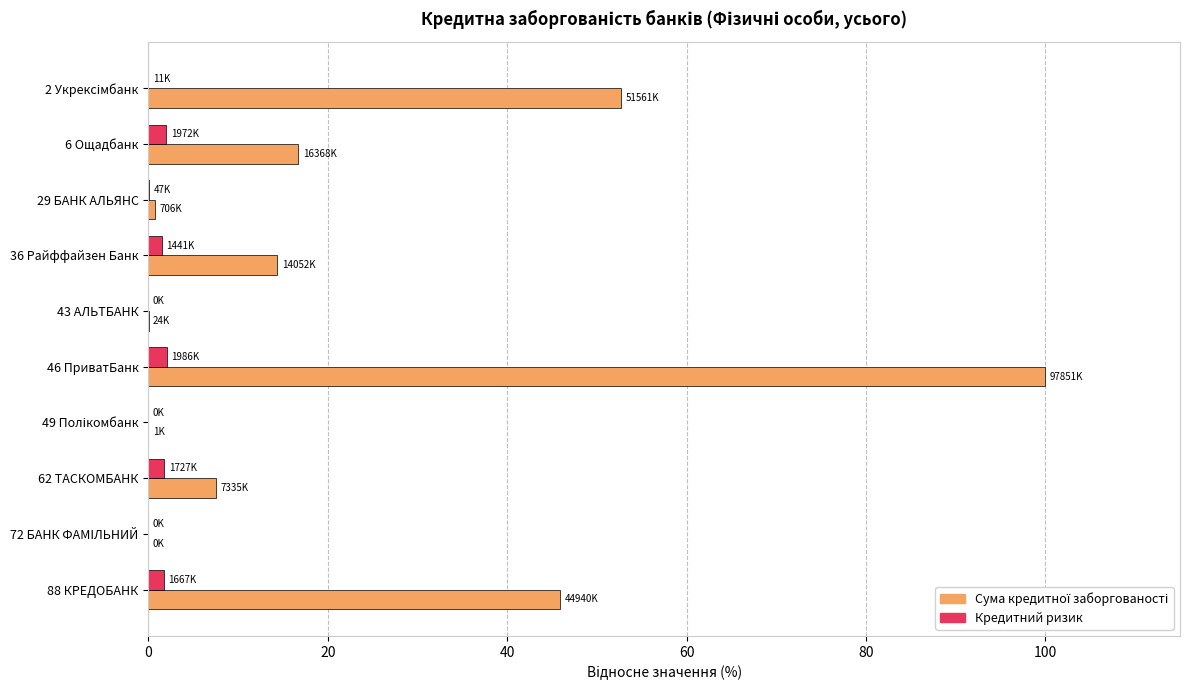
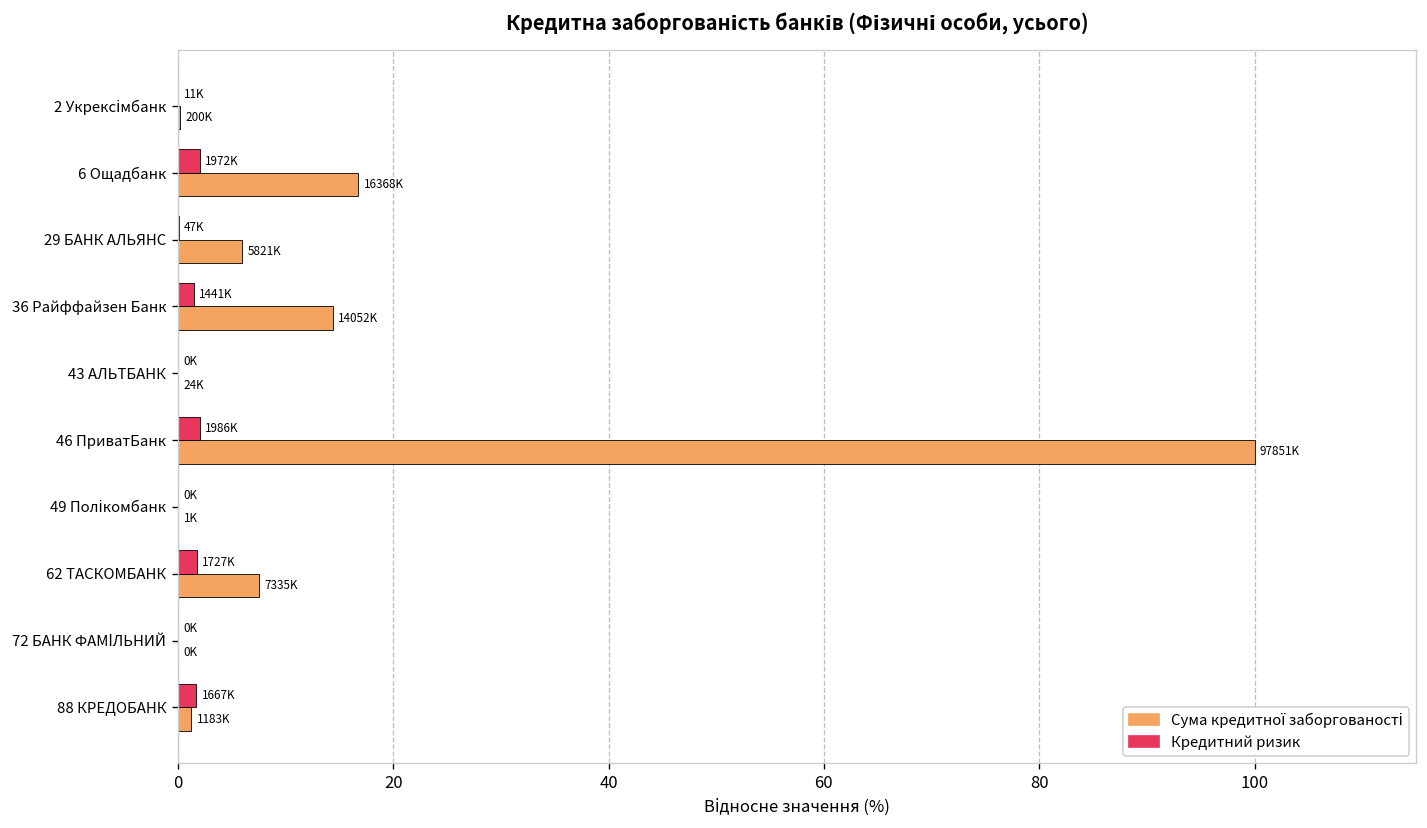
Сума кредитної заборгованості, 2 Укрексімбанк: 51561K -> 200K
Сума кредитної заборгованості, 29 БАНК АЛЬЯНС: 706K -> 5821K
Сума кредитної заборгованості, 88 КРЕДОБАНК: 44940K -> 1183K
